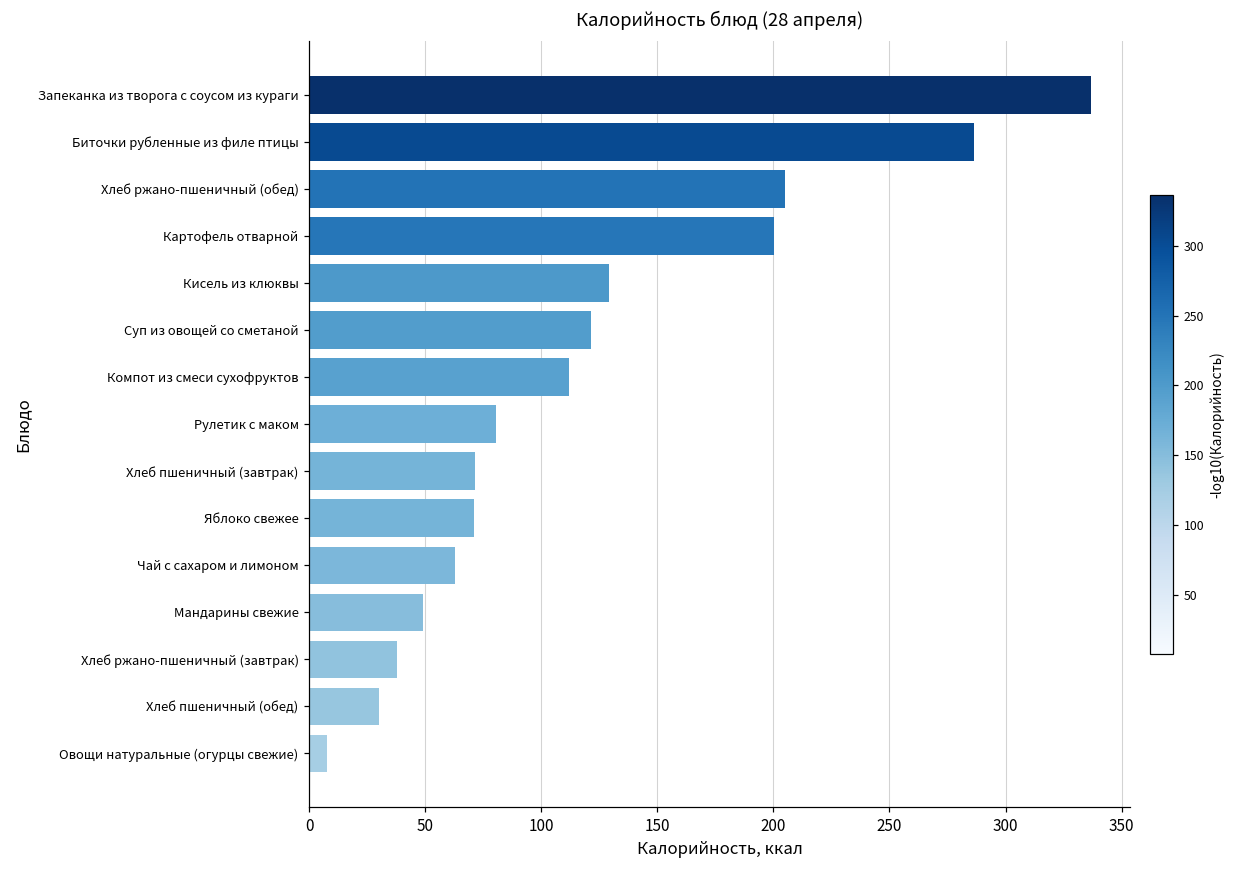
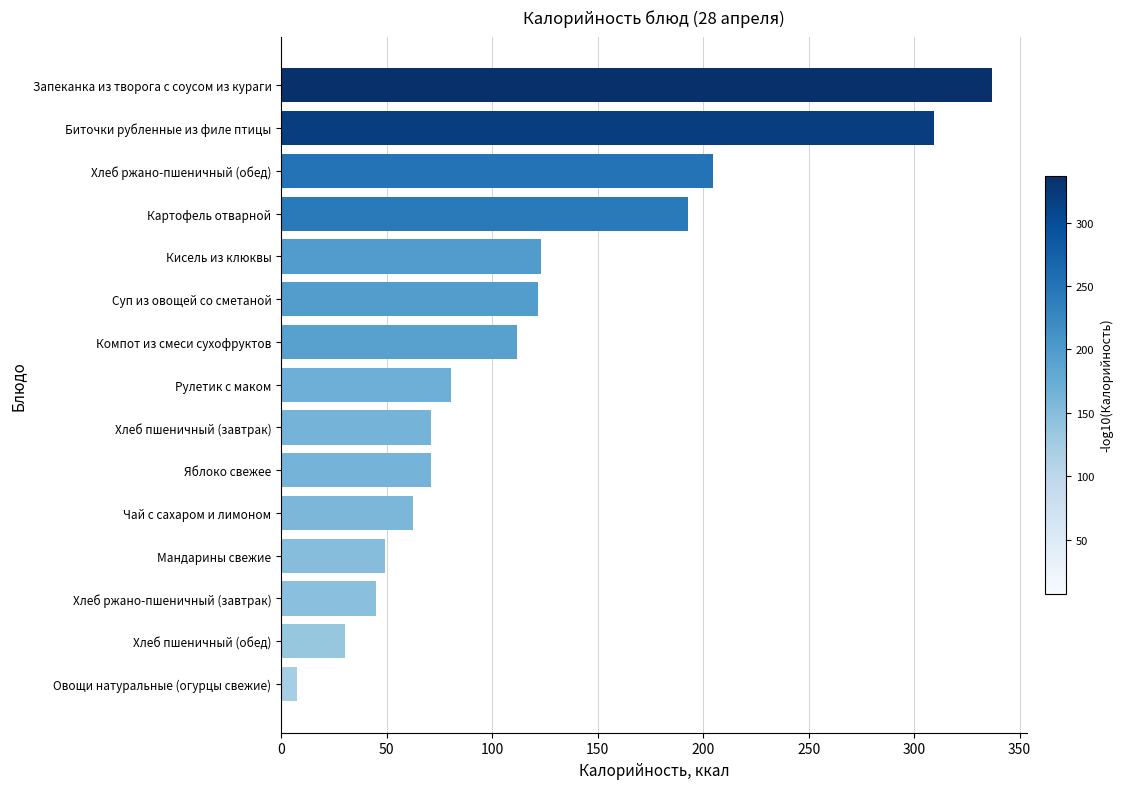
Биточки рубленные из филе птицы: 286 -> 310
Картофель отварной: 200 -> 193
Кисель из клюквы: 129 -> 123
Хлеб ржано-пшеничный (завтрак): 38 -> 45
